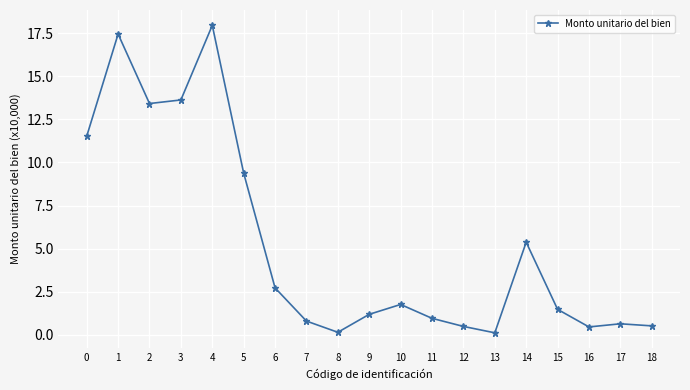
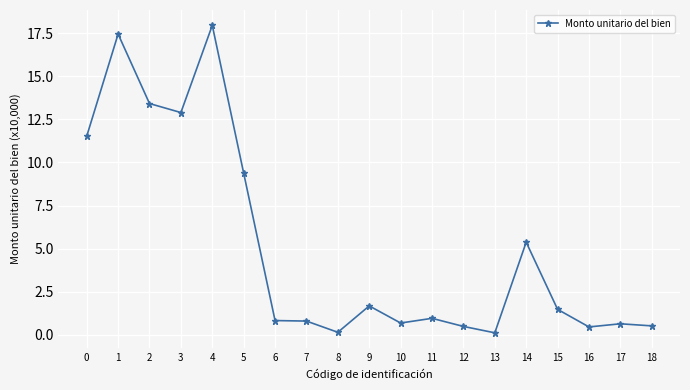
3: 13.6 -> 12.9
6: 2.7 -> 0.8
9: 1.2 -> 1.7
10: 1.8 -> 0.7
